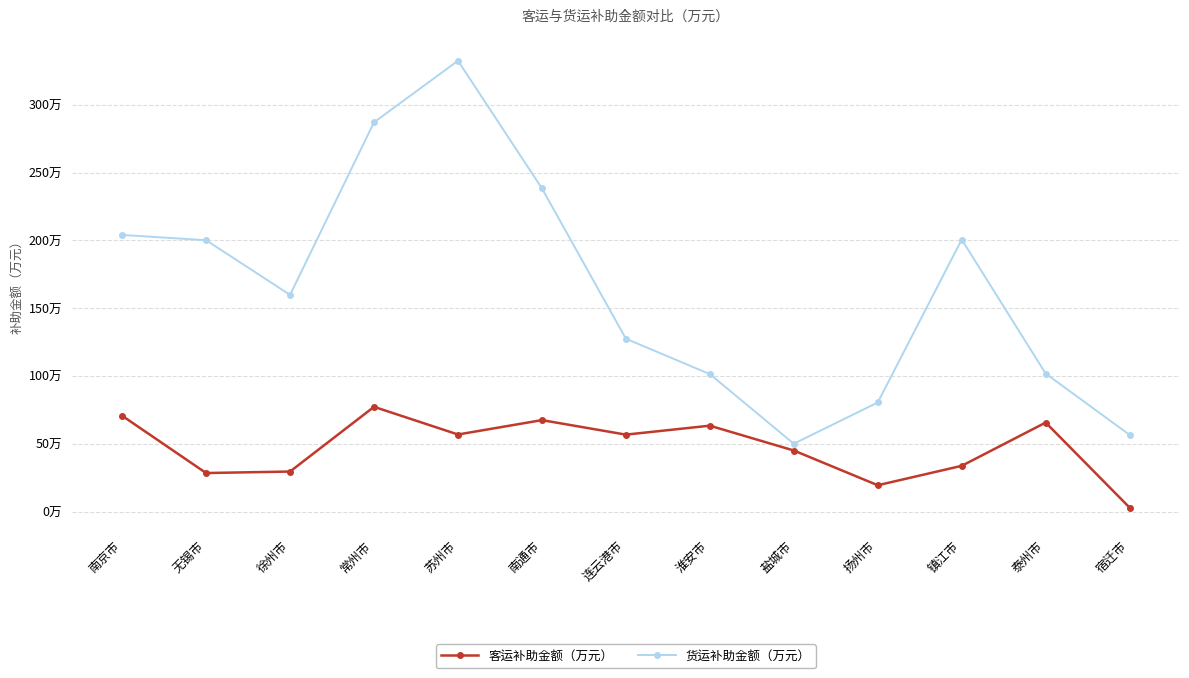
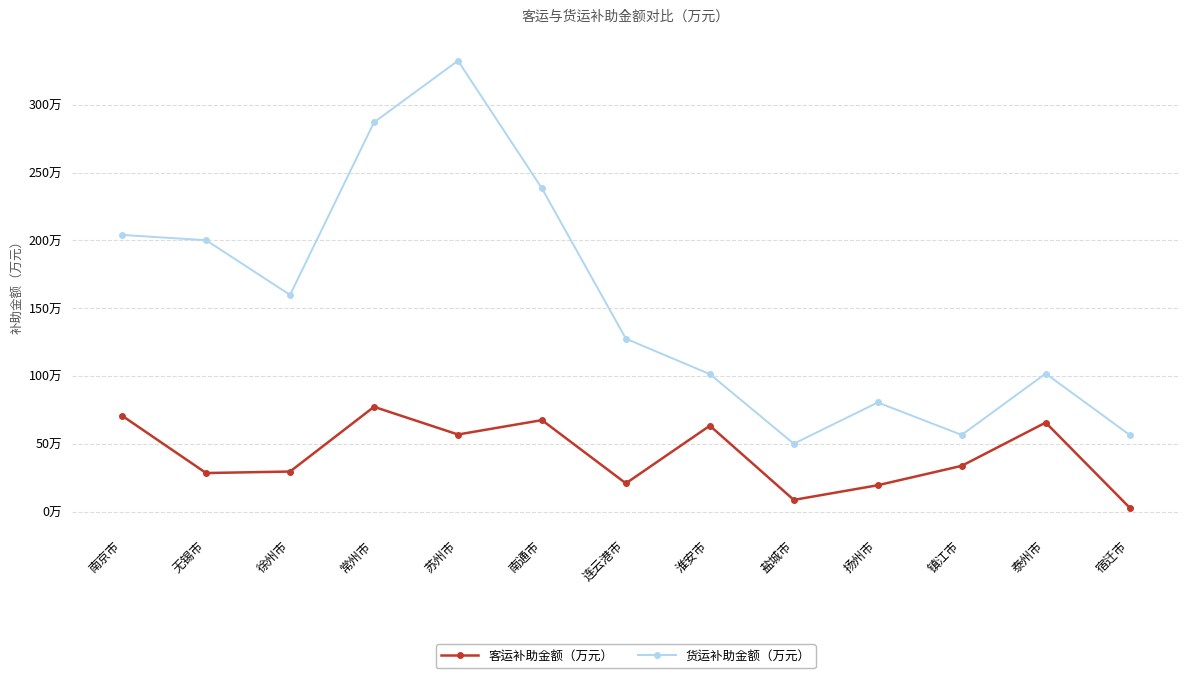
客运补助金额（万元）, 连云港市: 57万 -> 21万
客运补助金额（万元）, 盐城市: 45万 -> 9万
货运补助金额（万元）, 镇江市: 201万 -> 57万
